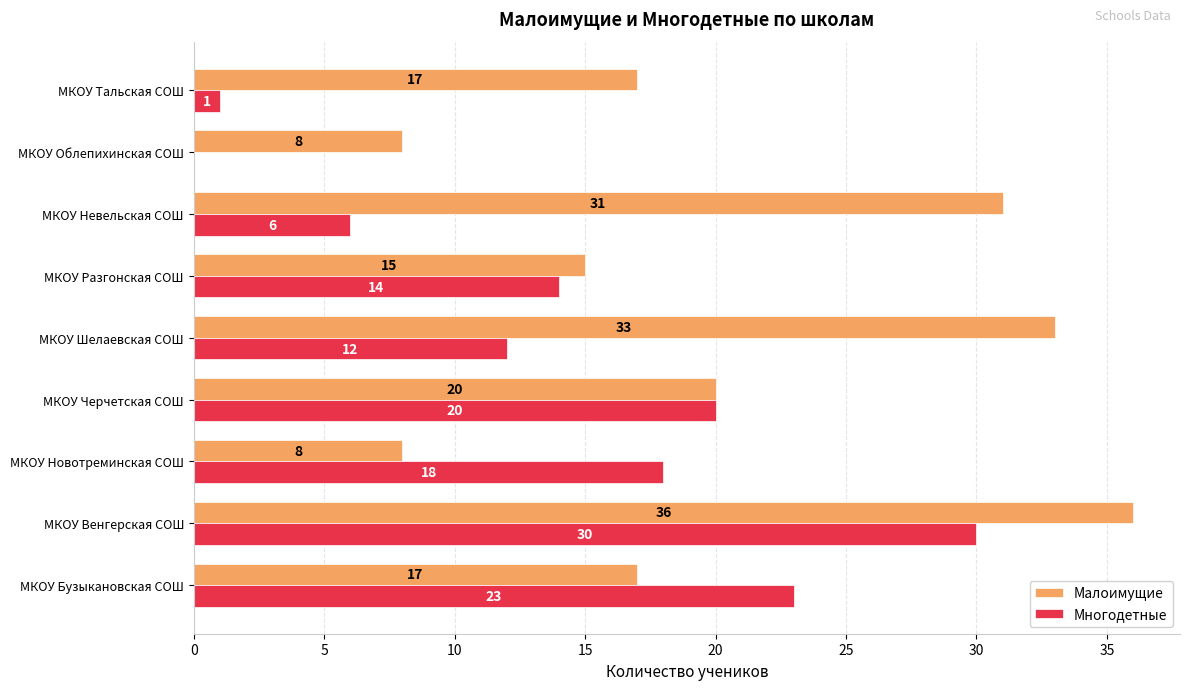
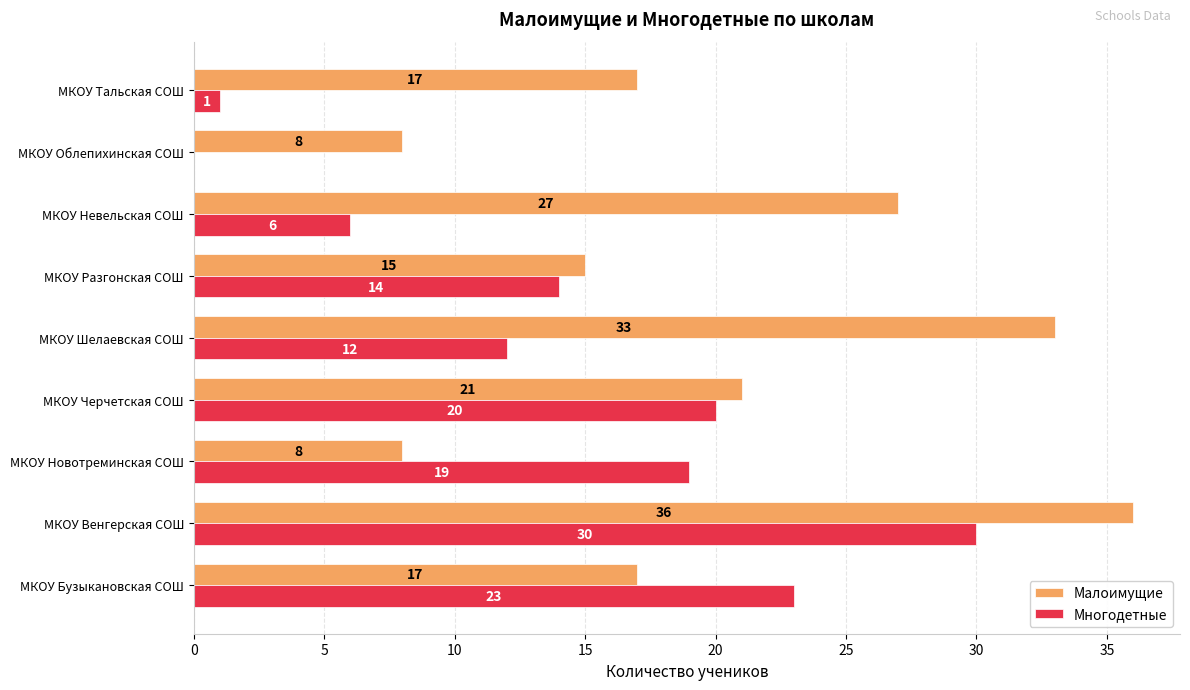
Малоимущие, МКОУ Невельская СОШ: 31 -> 27
Малоимущие, МКОУ Черчетская СОШ: 20 -> 21
Многодетные, МКОУ Новотреминская СОШ: 18 -> 19
